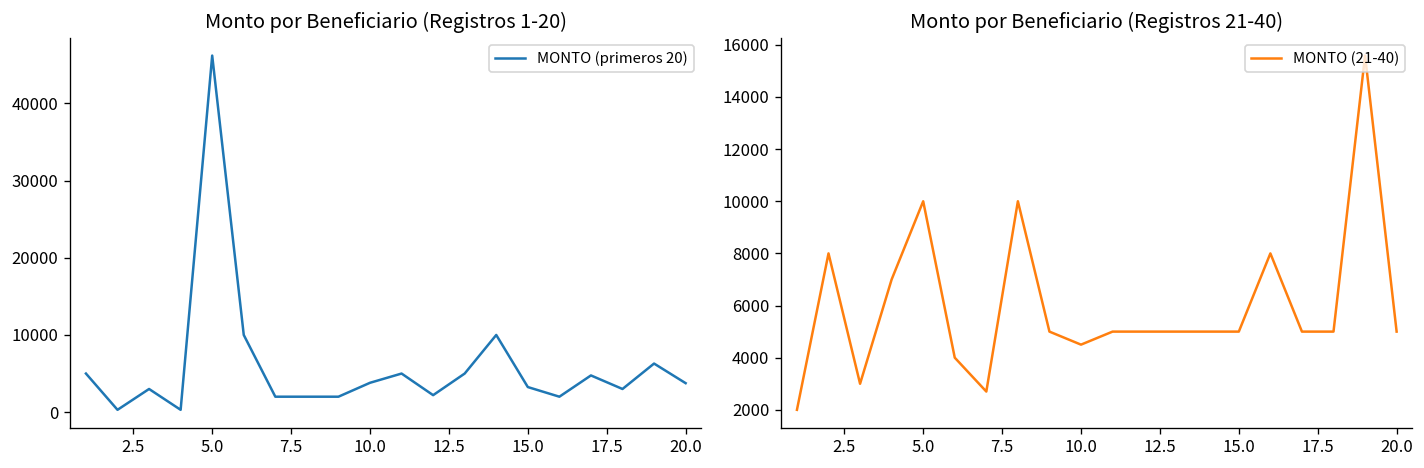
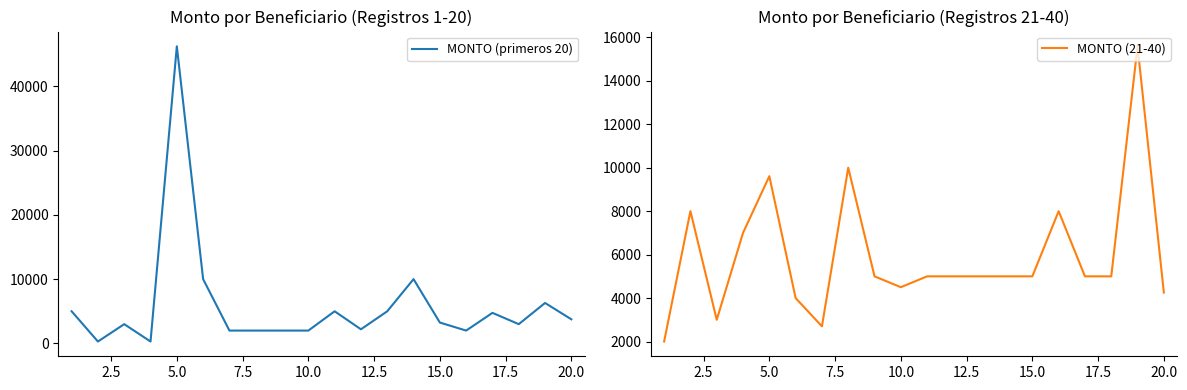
Monto por Beneficiario (Registros 1-20), 10.0: 4000 -> 2000
Monto por Beneficiario (Registros 21-40), 5.0: 10000 -> 9600
Monto por Beneficiario (Registros 21-40), 20.0: 5000 -> 4300
